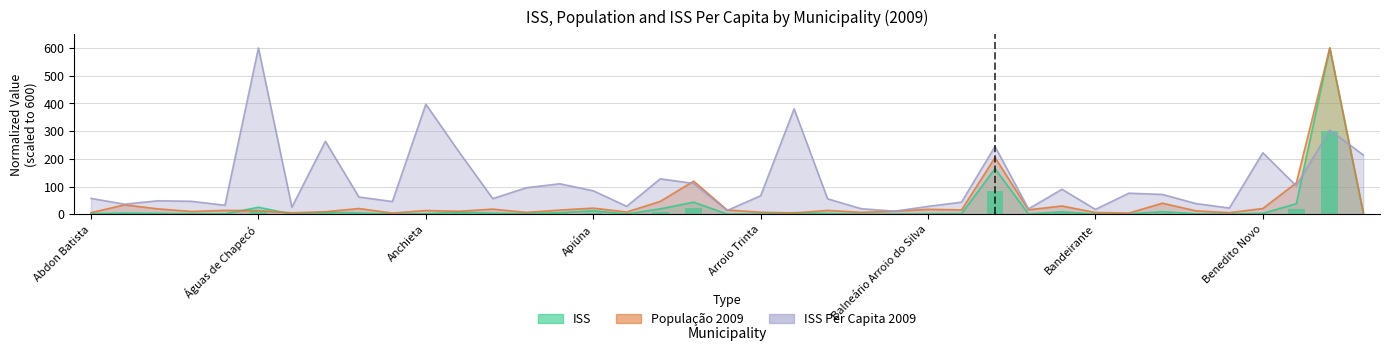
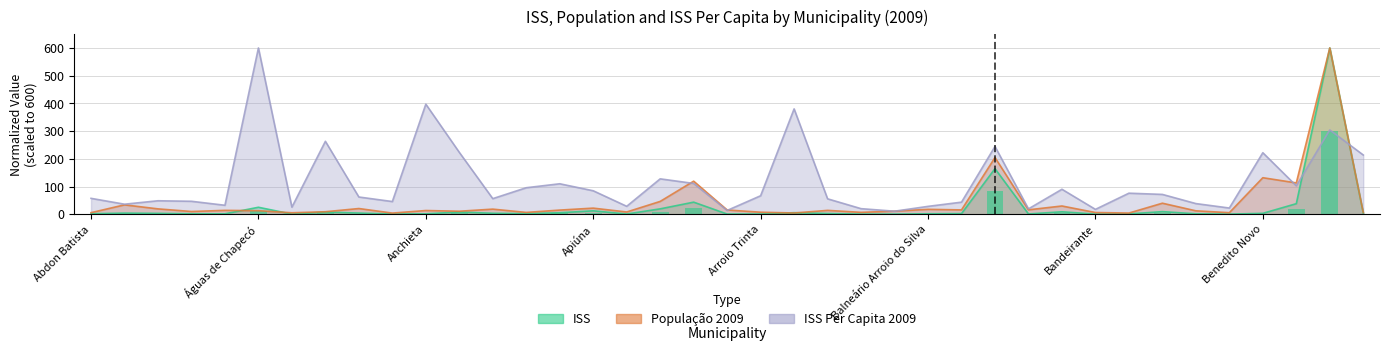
População 2009, Benedito Novo: 20 -> 130
